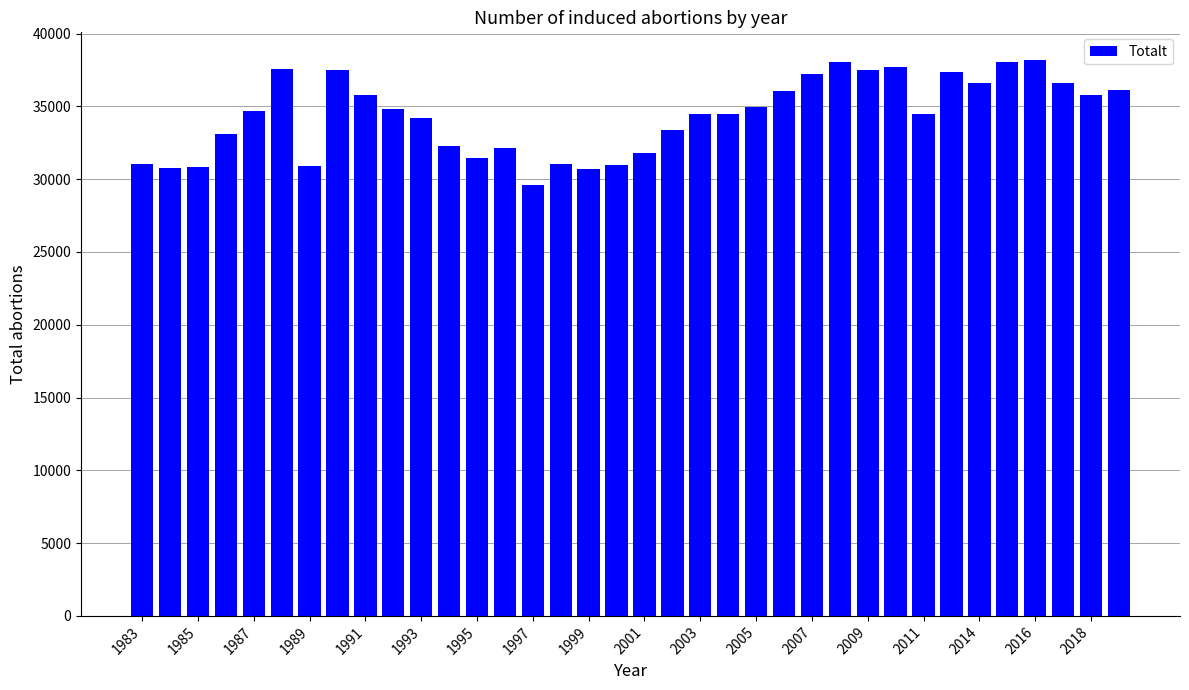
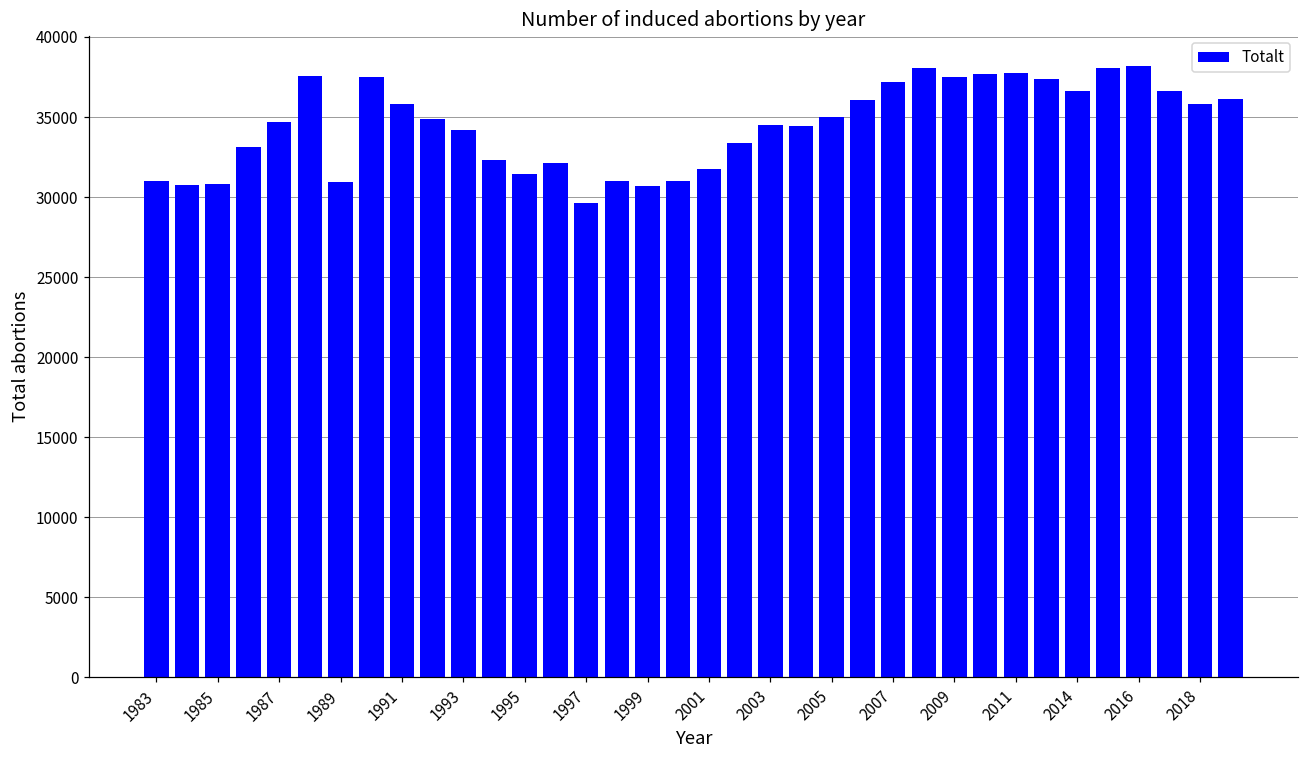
2011: 34500 -> 37800
